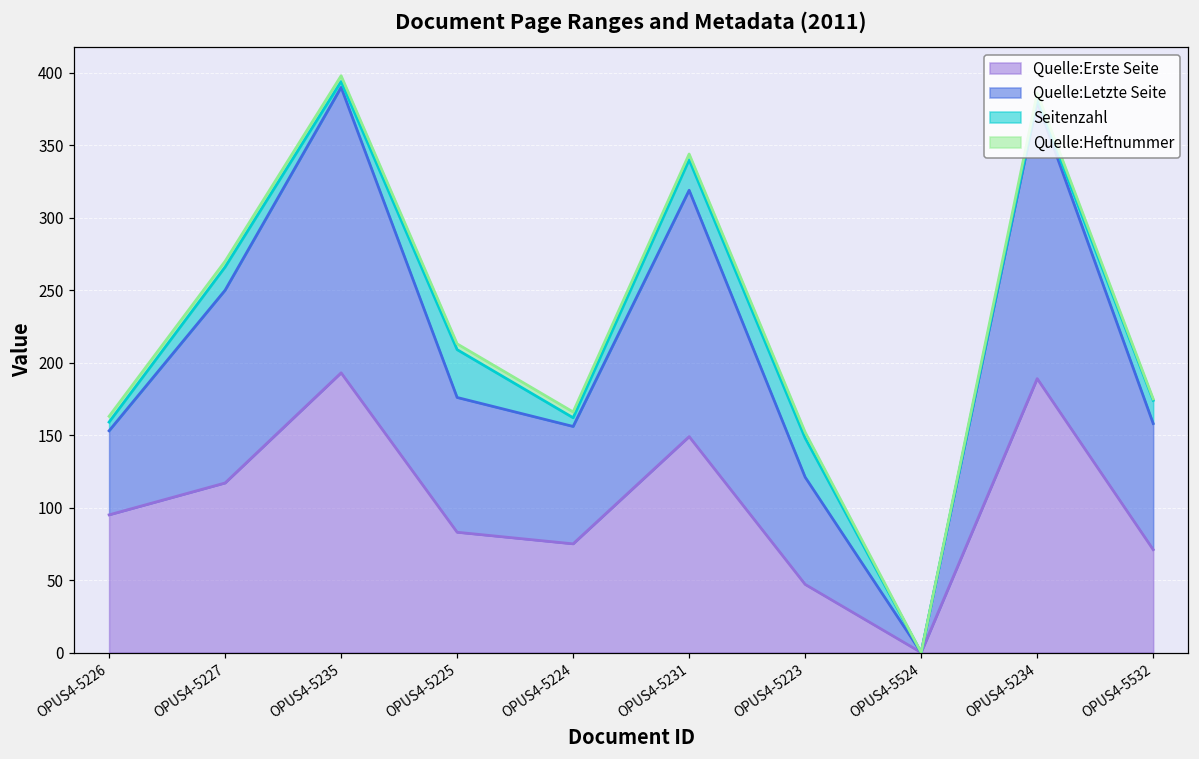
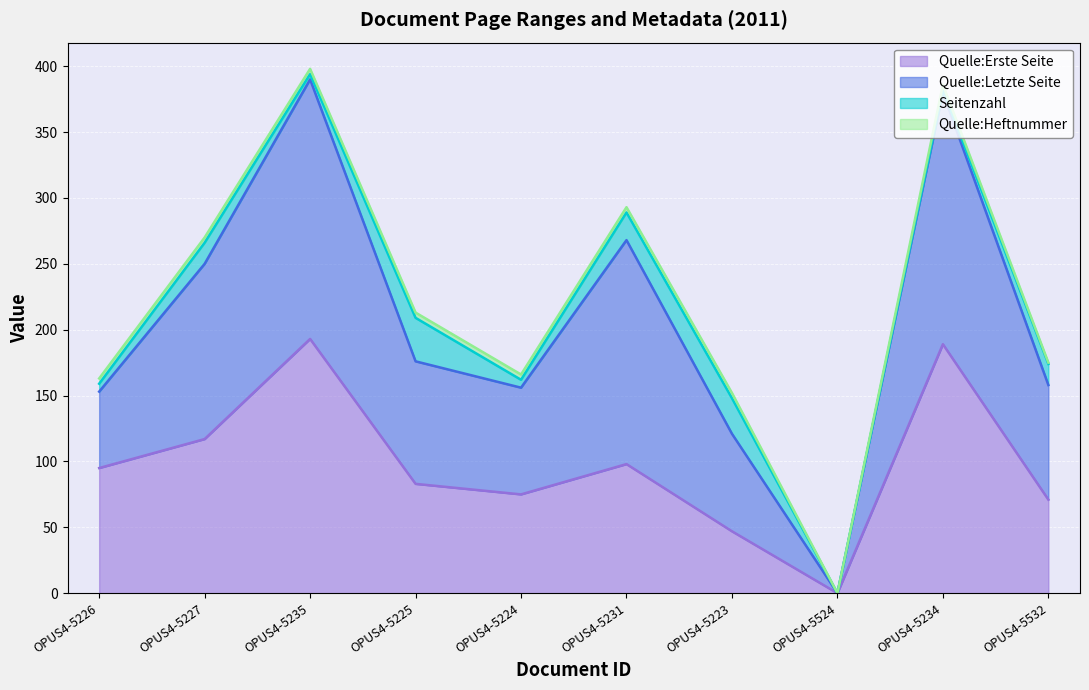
Quelle:Erste Seite, OPUS4-5231: 149 -> 98
